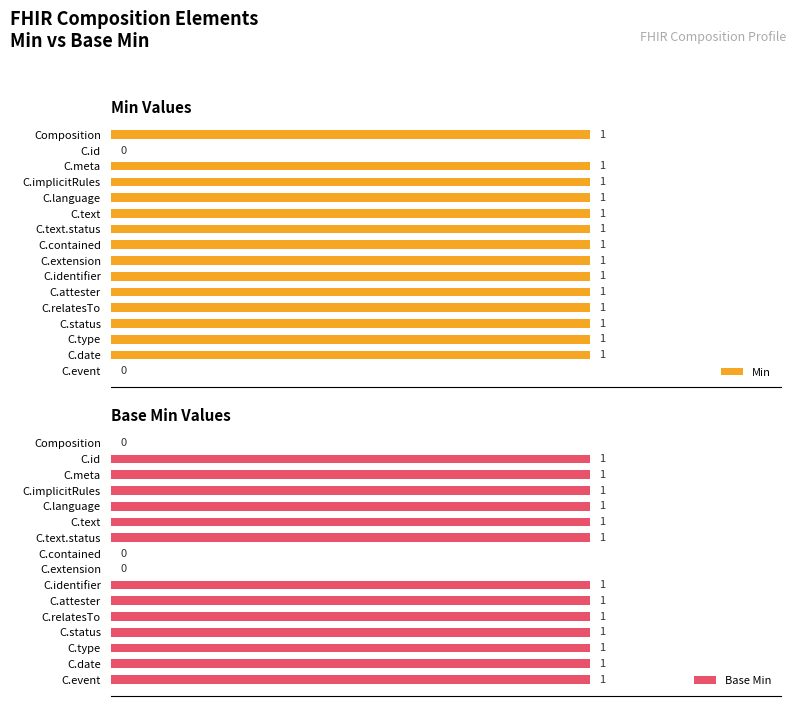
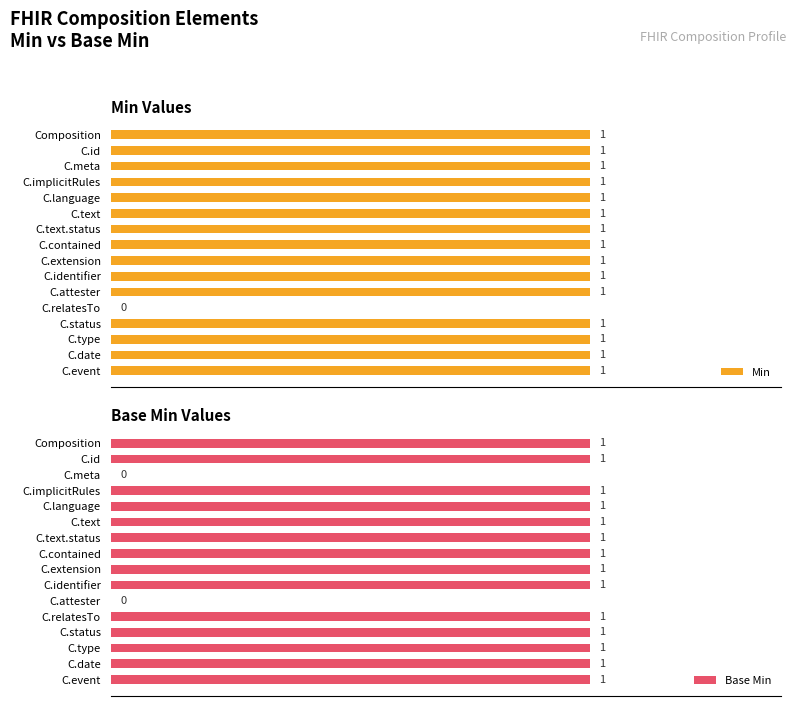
Min Values, C.id: 0 -> 1
Min Values, C.relatesTo: 1 -> 0
Min Values, C.event: 0 -> 1
Base Min Values, Composition: 0 -> 1
Base Min Values, C.meta: 1 -> 0
Base Min Values, C.contained: 0 -> 1
Base Min Values, C.extension: 0 -> 1
Base Min Values, C.attester: 1 -> 0
